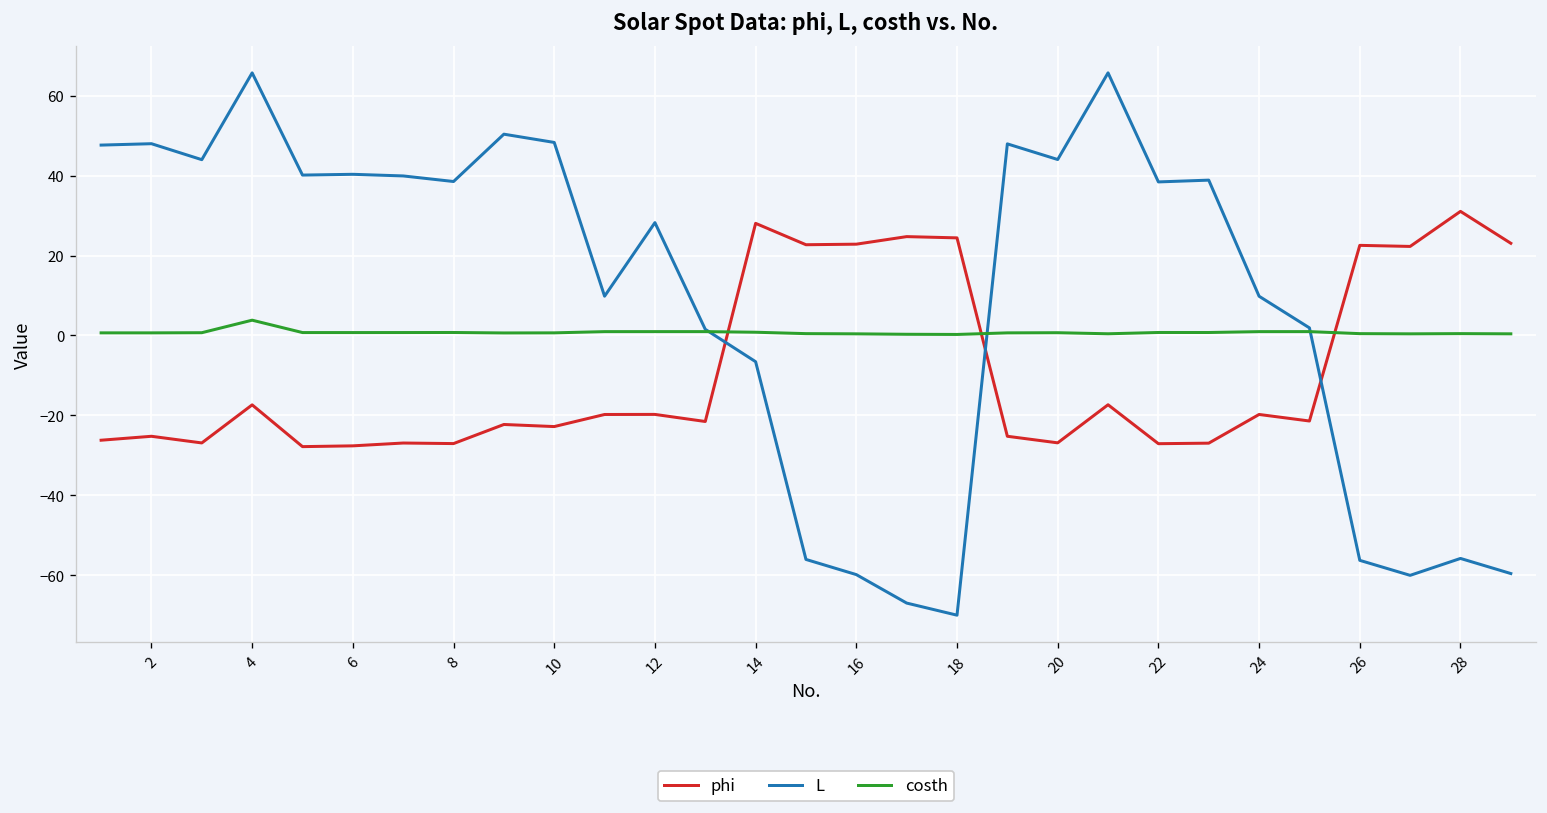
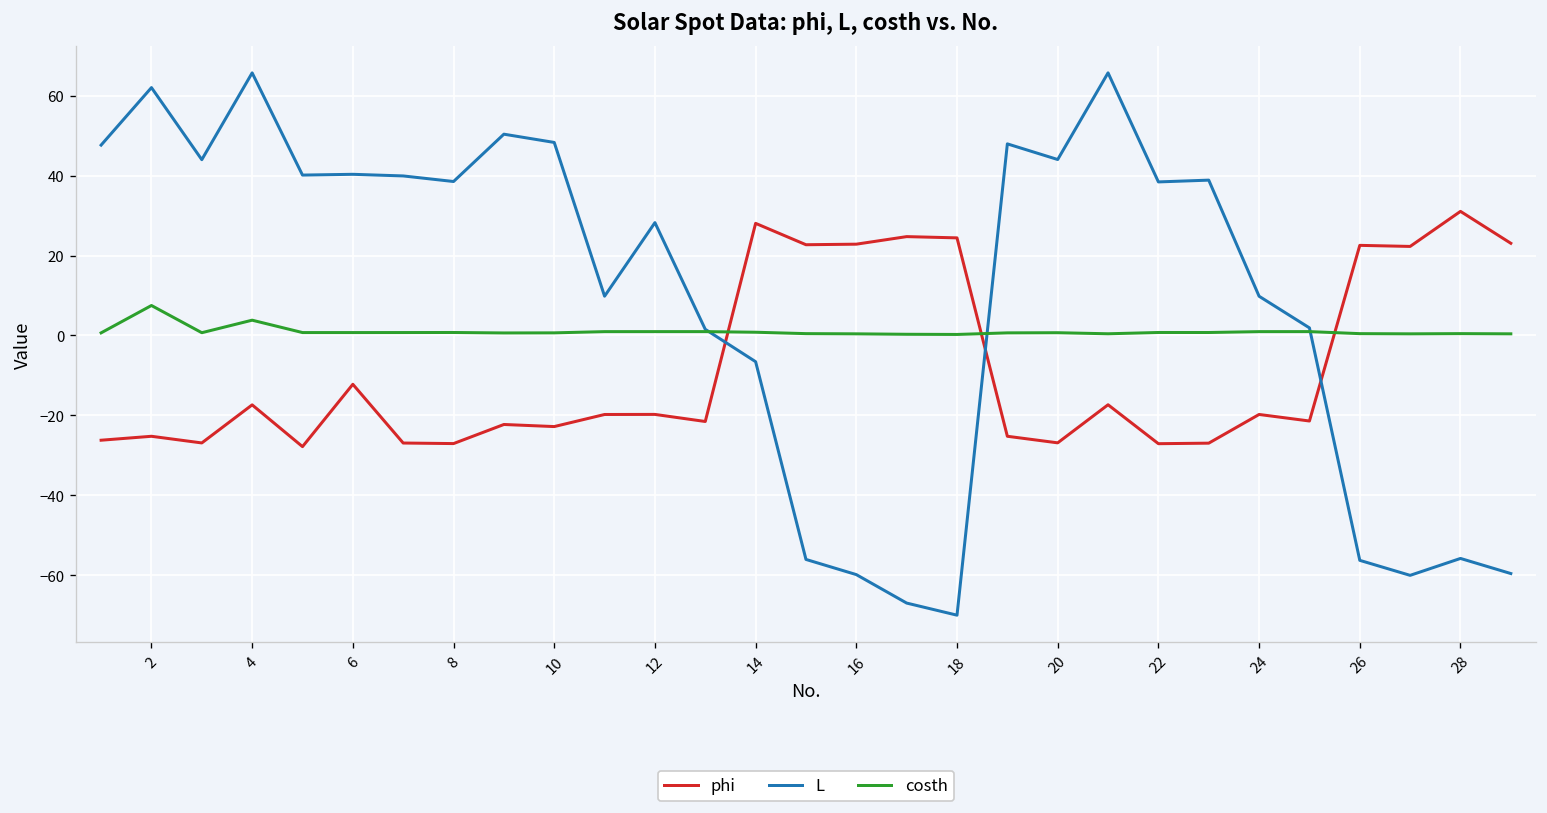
L, 2: 48 -> 62
costh, 2: 1 -> 8
phi, 6: -28 -> -12
